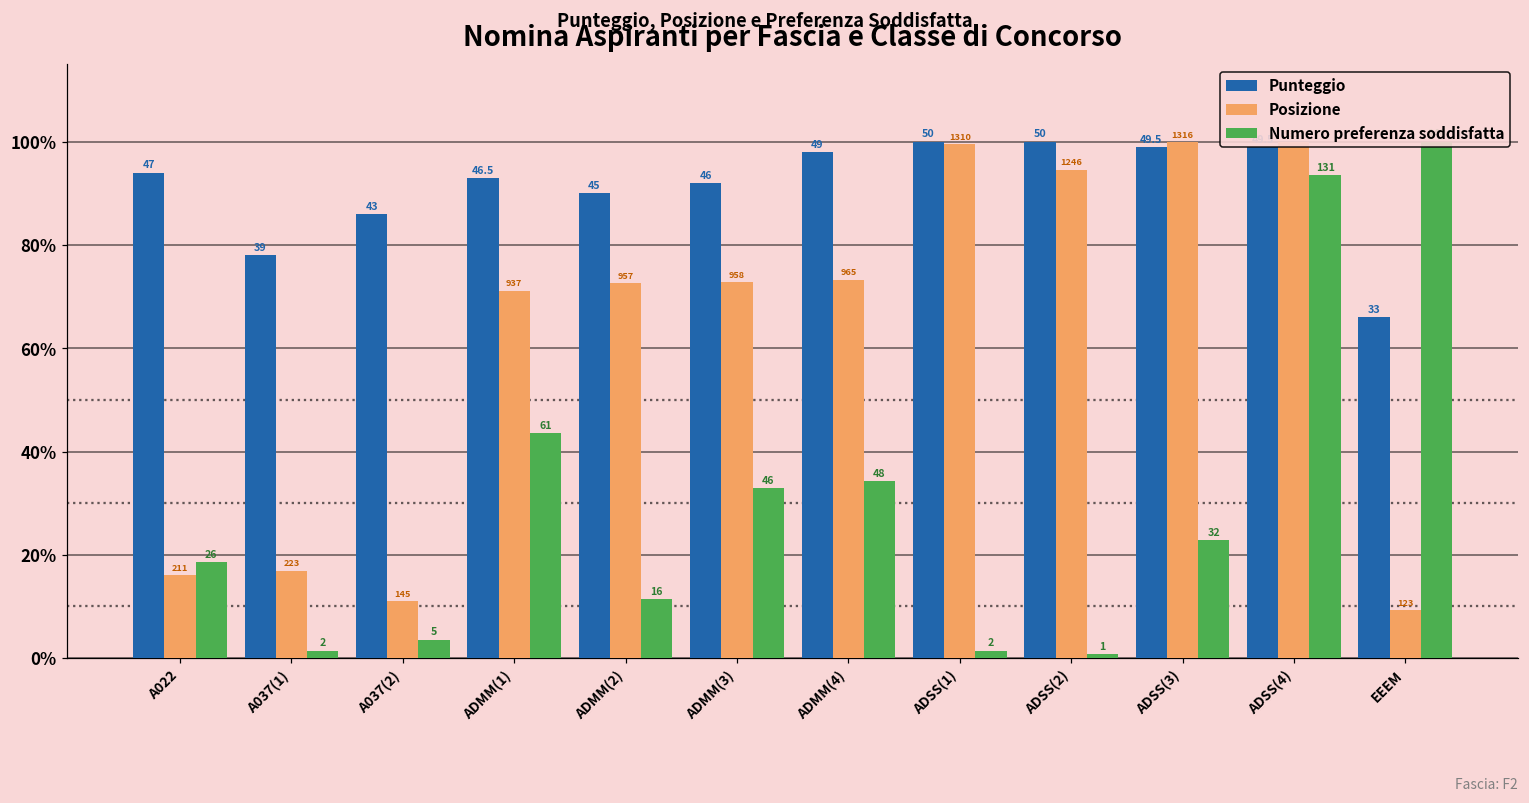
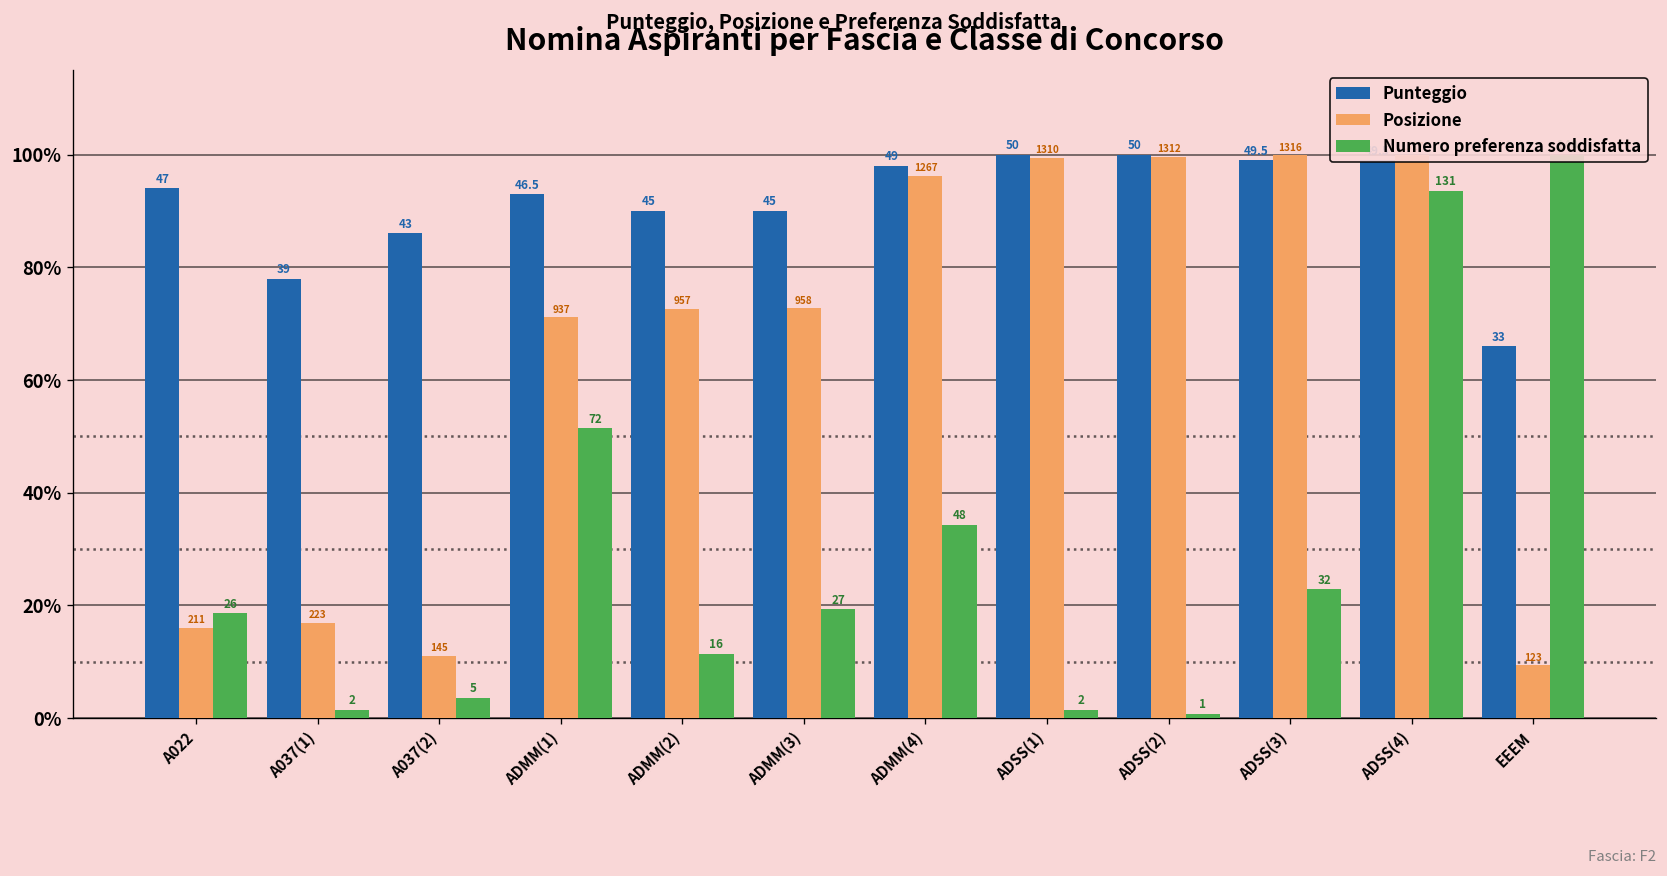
Numero preferenza soddisfatta, ADMM(1): 61 -> 72
Punteggio, ADMM(3): 46 -> 45
Numero preferenza soddisfatta, ADMM(3): 46 -> 27
Posizione, ADMM(4): 965 -> 1267
Posizione, ADSS(2): 1246 -> 1312
